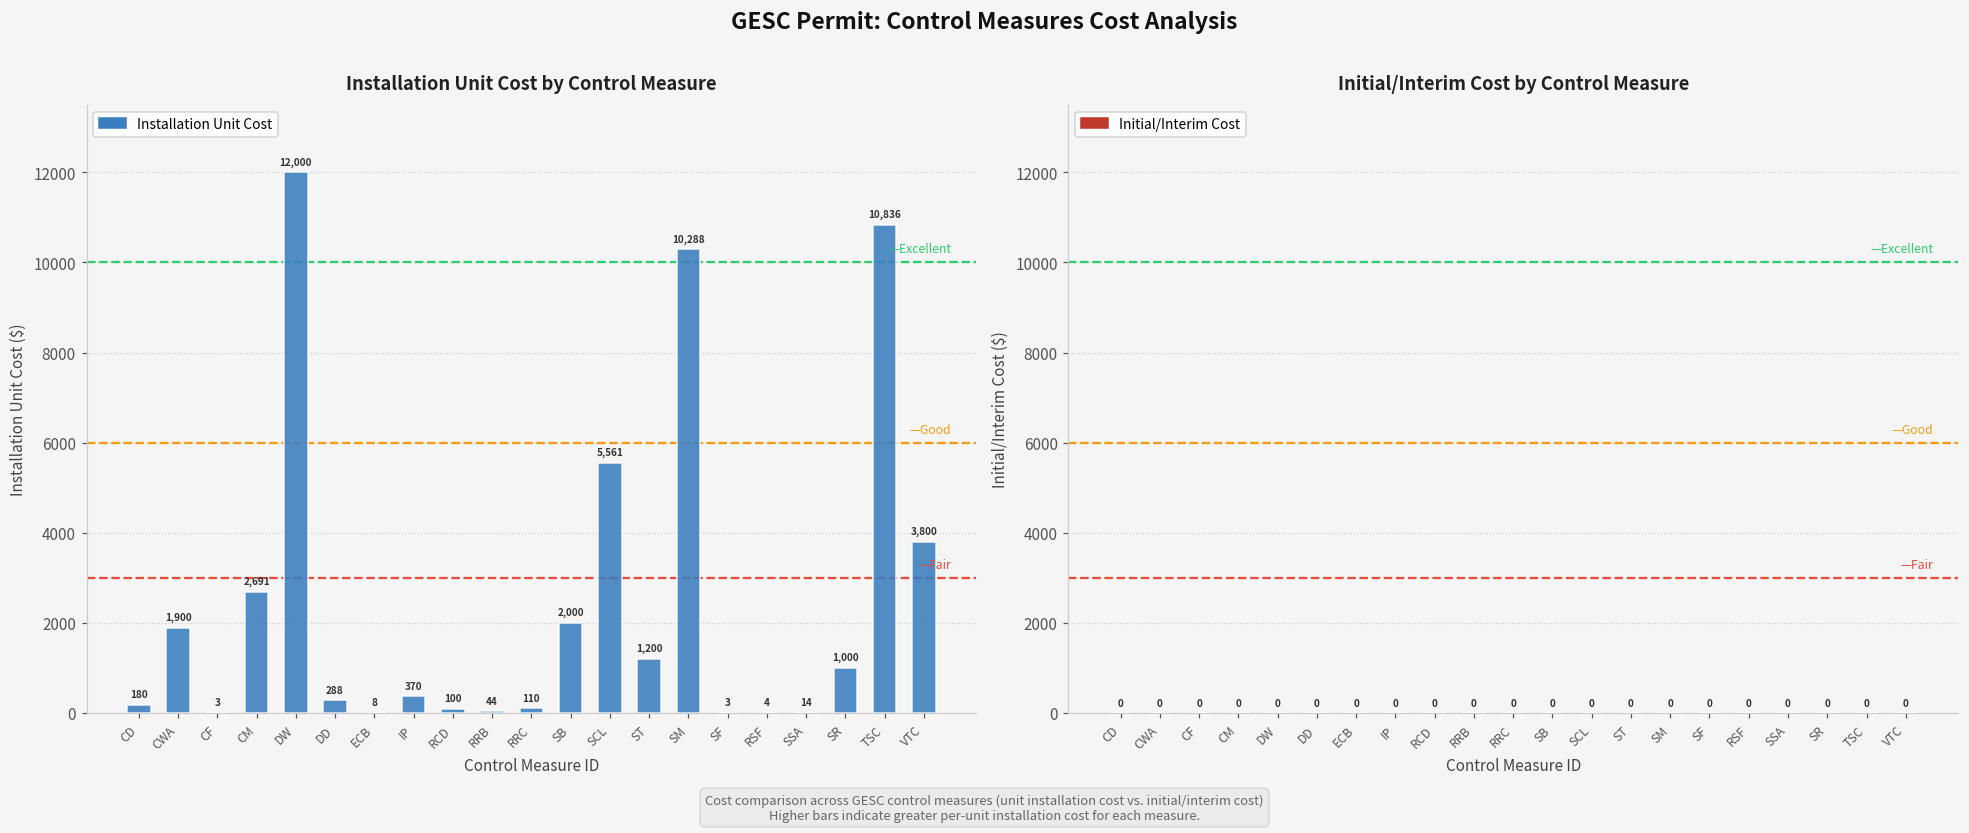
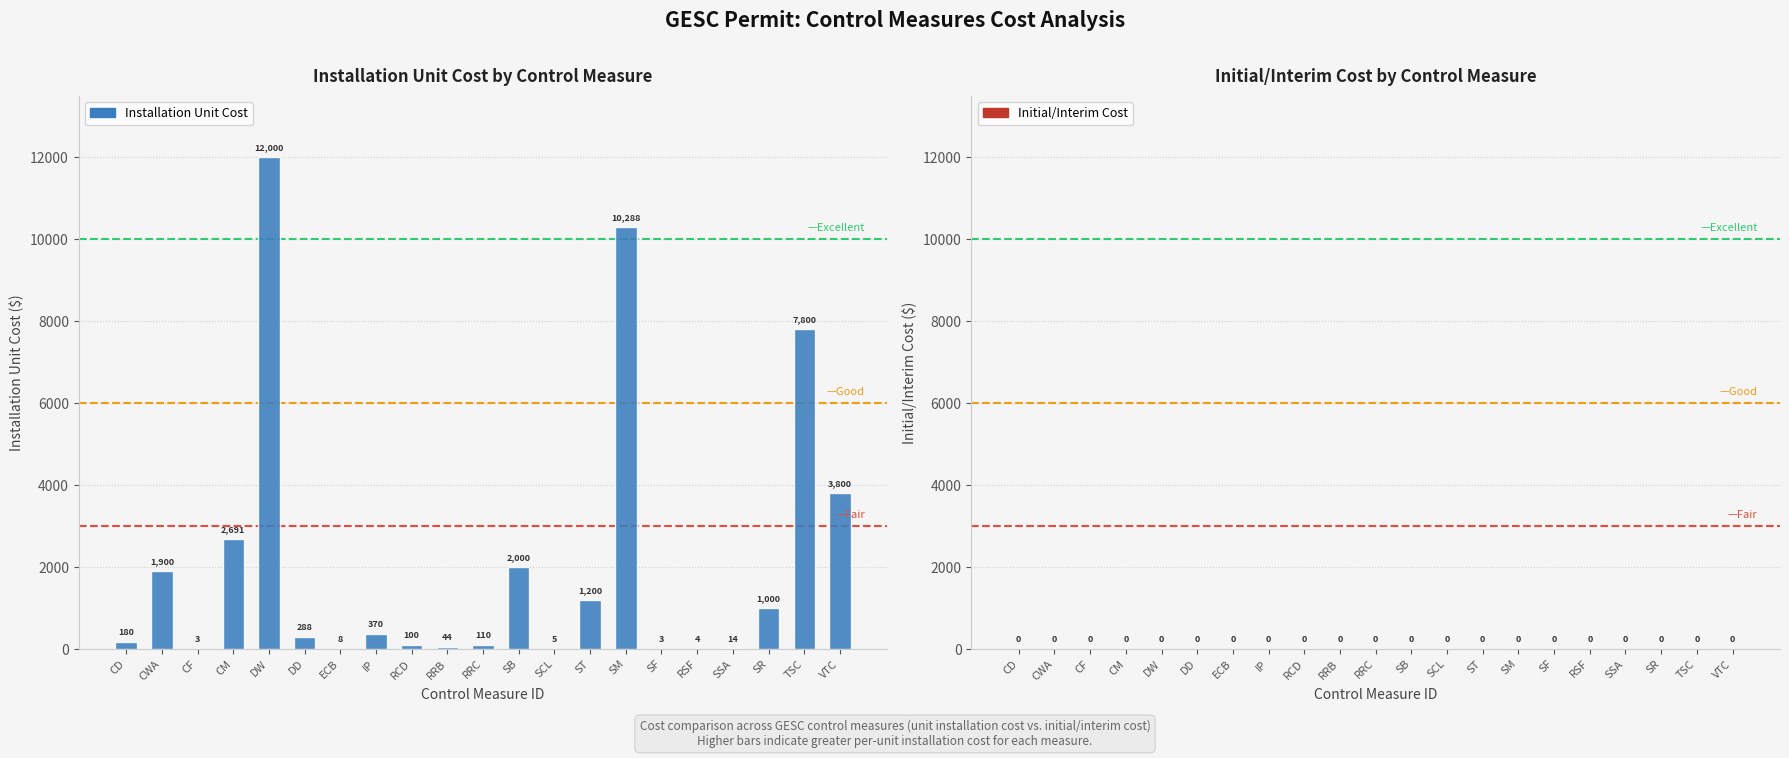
Installation Unit Cost by Control Measure, SCL: 5,561 -> 5
Installation Unit Cost by Control Measure, TSC: 10,836 -> 7,800
